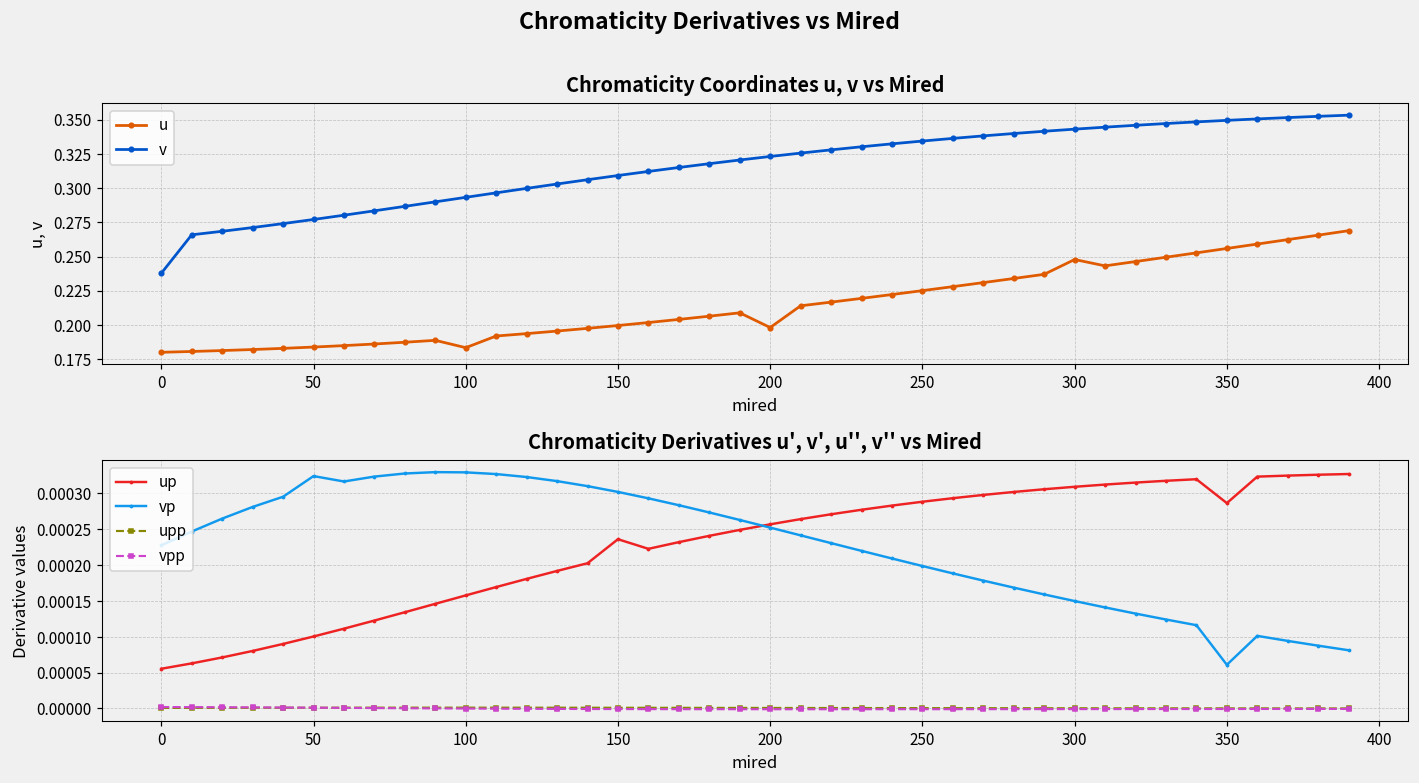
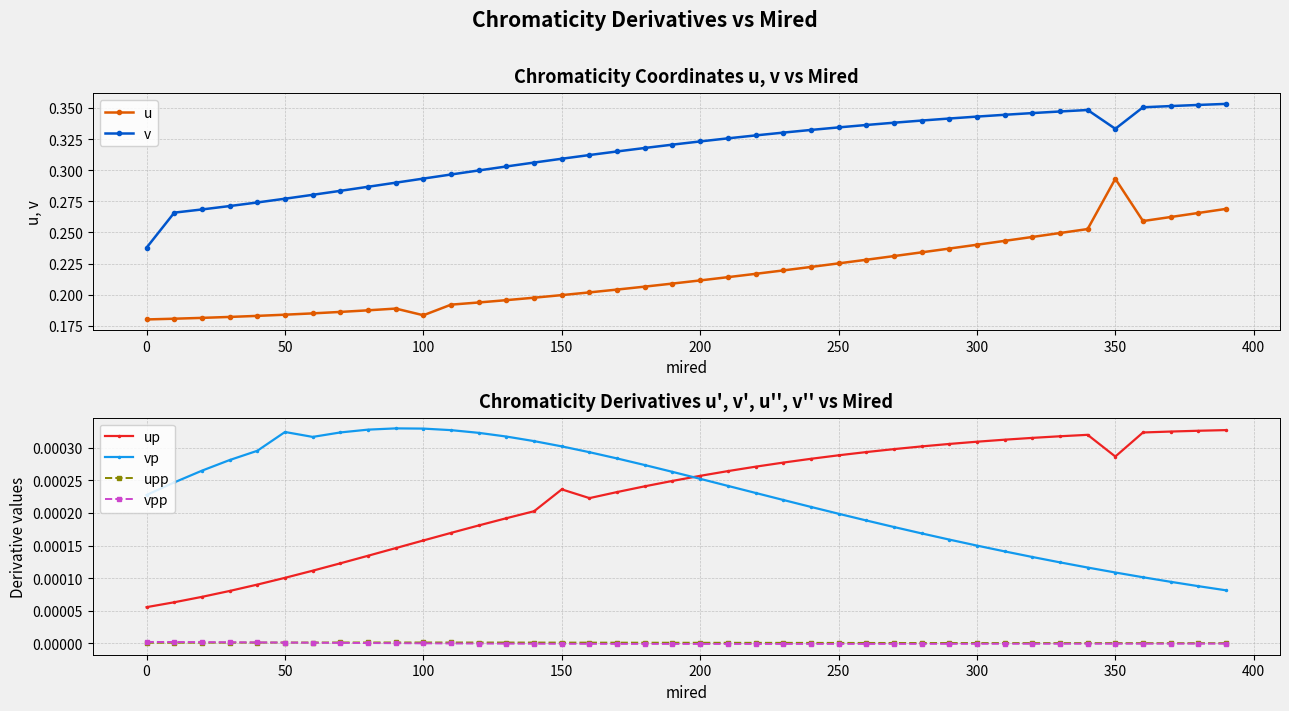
Chromaticity Coordinates u, v vs Mired, u, 200: 0.198 -> 0.211
Chromaticity Coordinates u, v vs Mired, u, 300: 0.248 -> 0.240
Chromaticity Coordinates u, v vs Mired, u, 350: 0.256 -> 0.293
Chromaticity Coordinates u, v vs Mired, v, 350: 0.350 -> 0.333
Chromaticity Derivatives u', v', u'', v'' vs Mired, vp, 350: 0.00006 -> 0.00011
